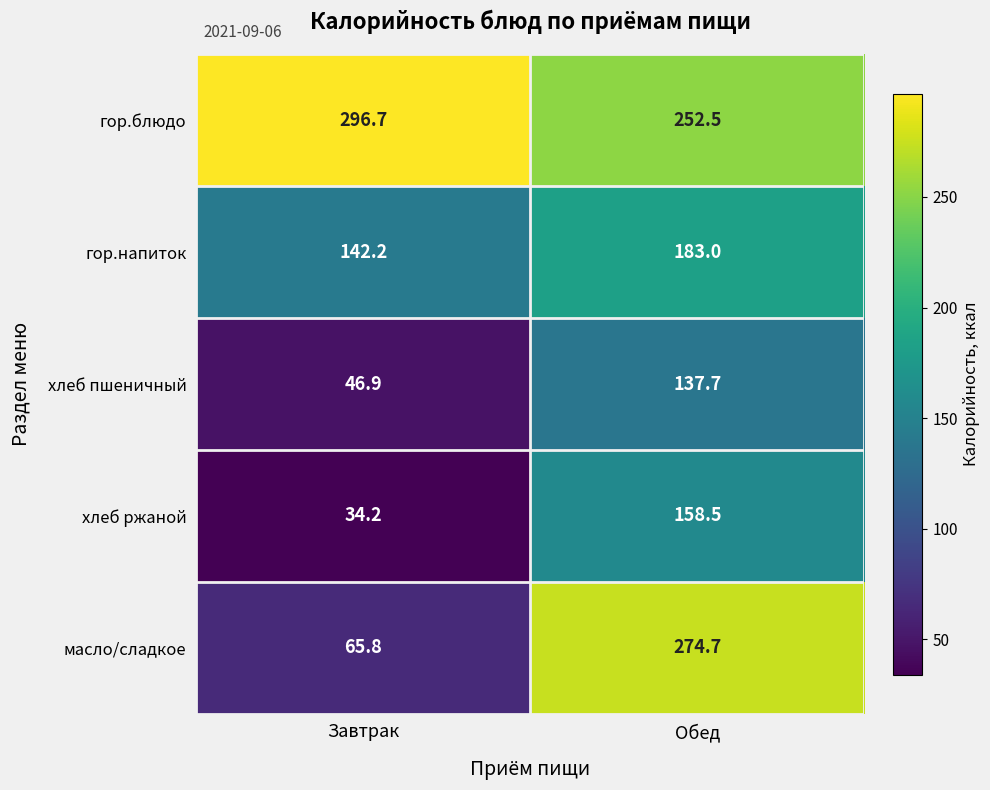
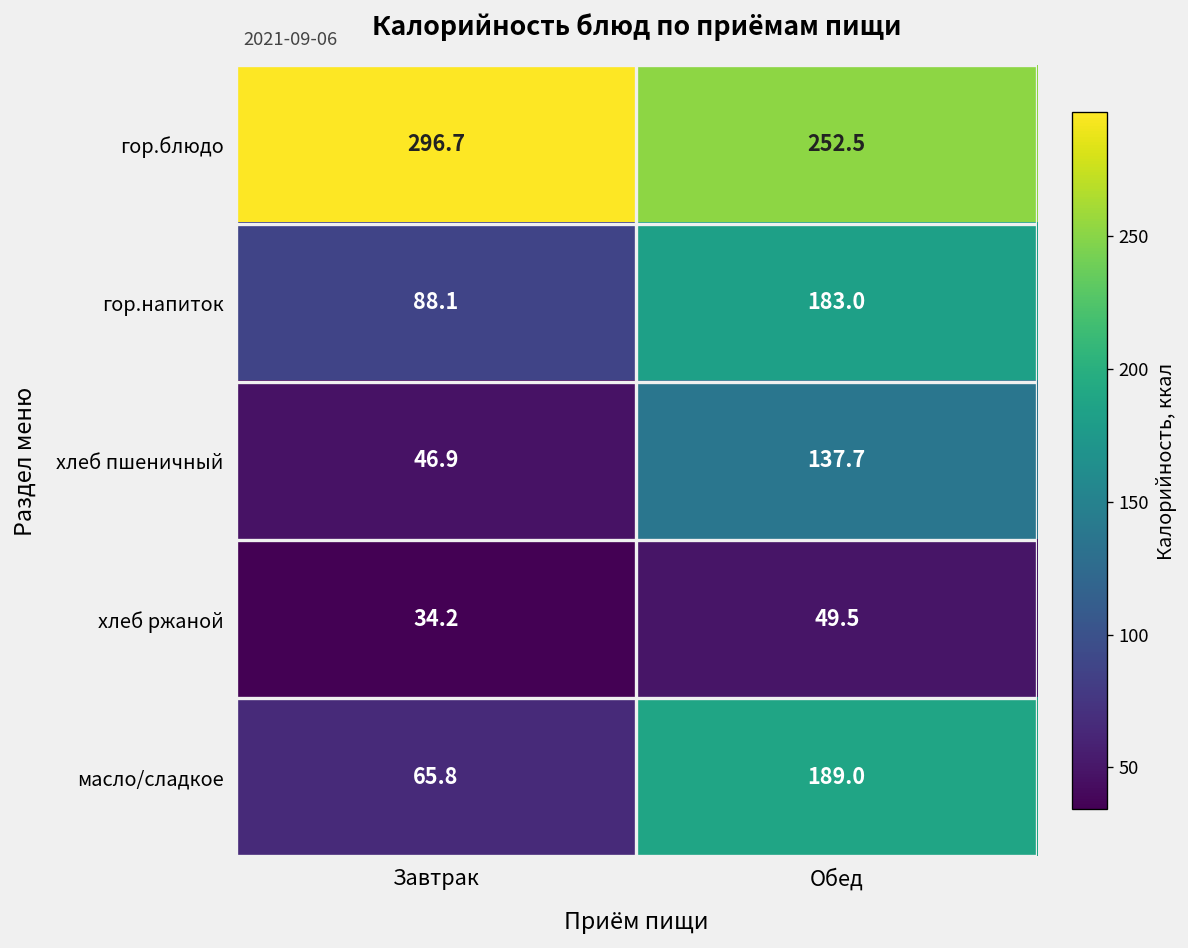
гор.напиток, Завтрак: 142.2 -> 88.1
хлеб ржаной, Обед: 158.5 -> 49.5
масло/сладкое, Обед: 274.7 -> 189.0
